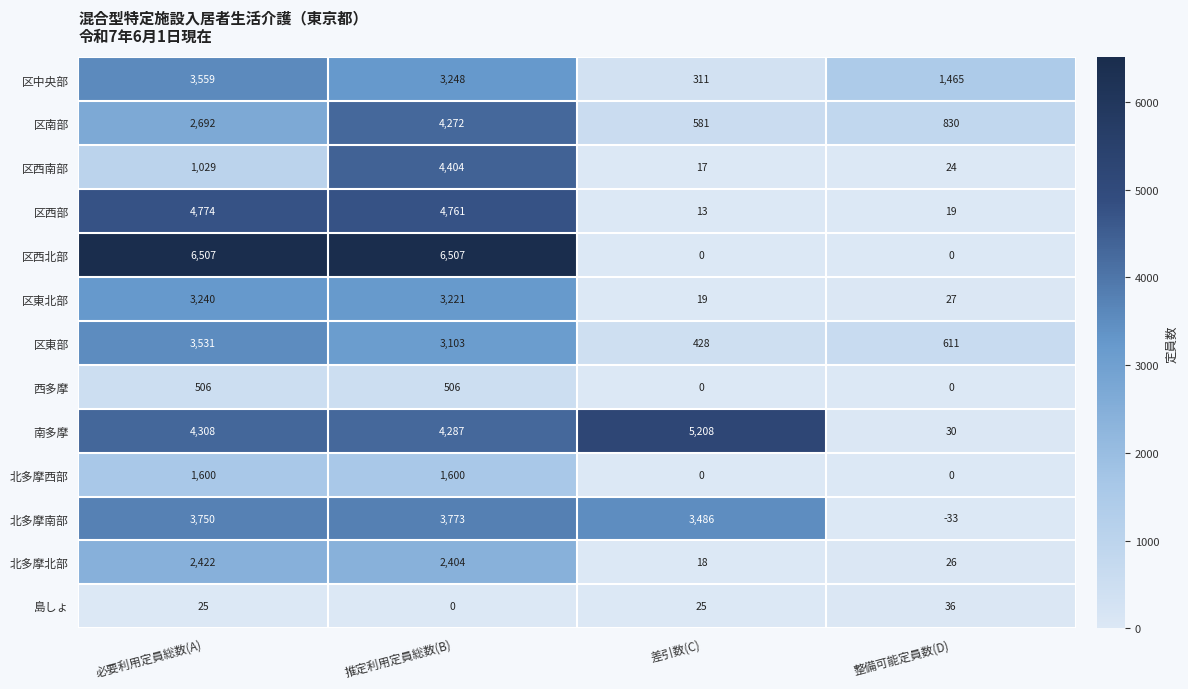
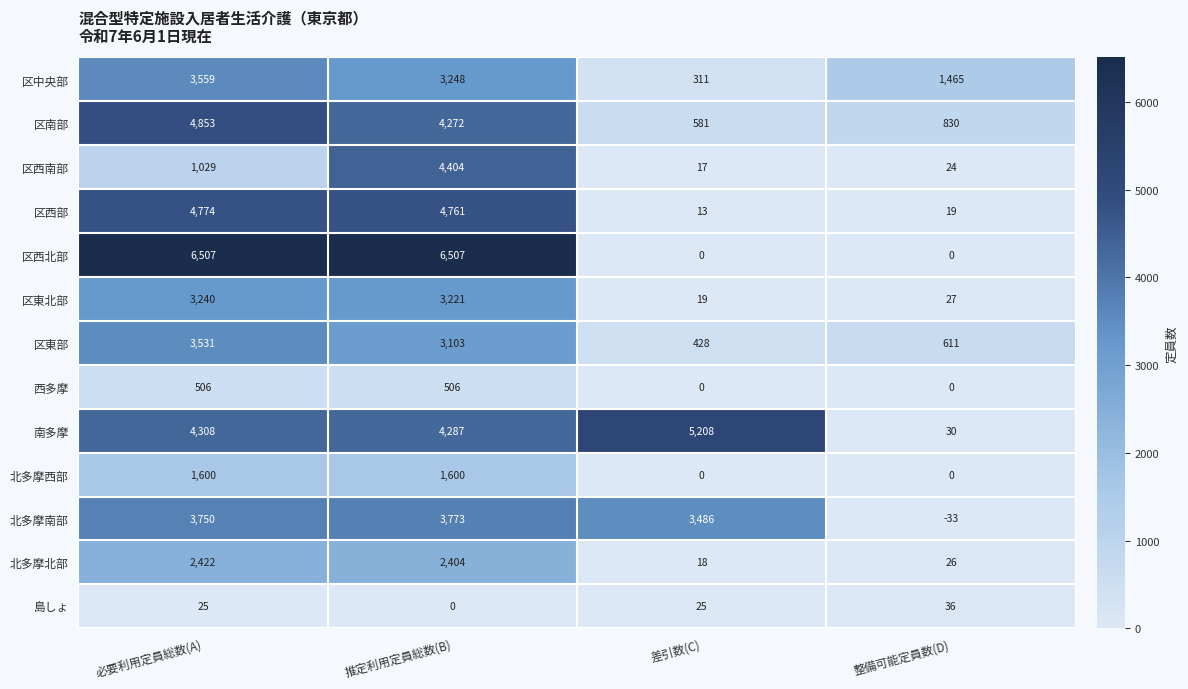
区南部, 必要利用定員総数(A): 2,692 -> 4,853
